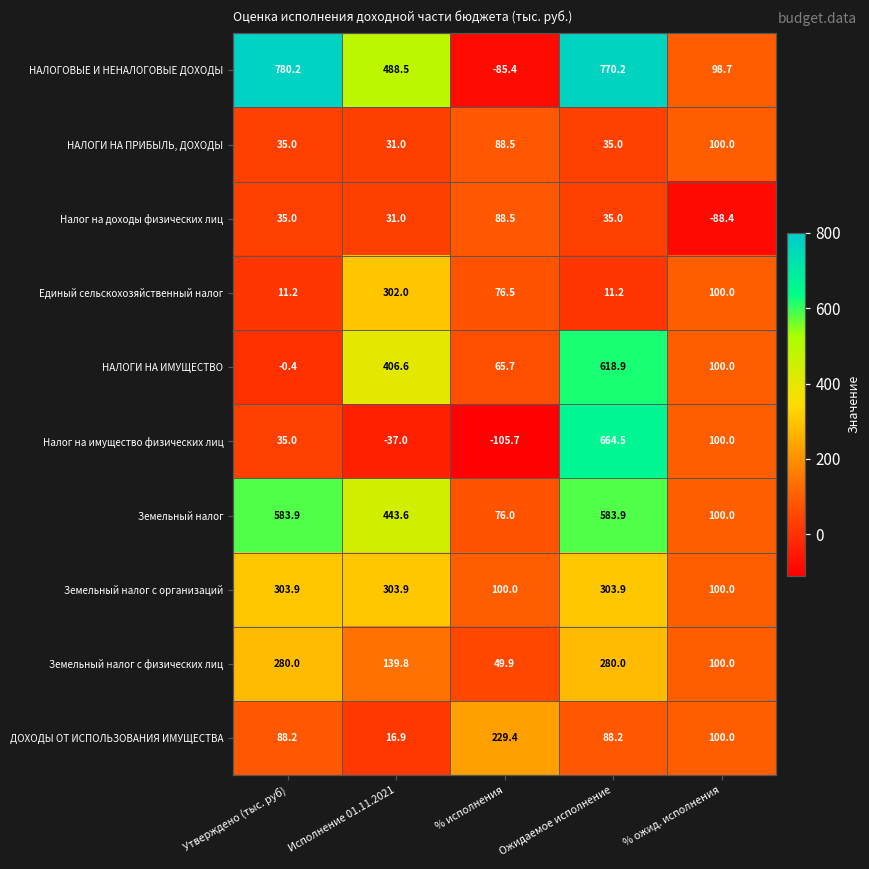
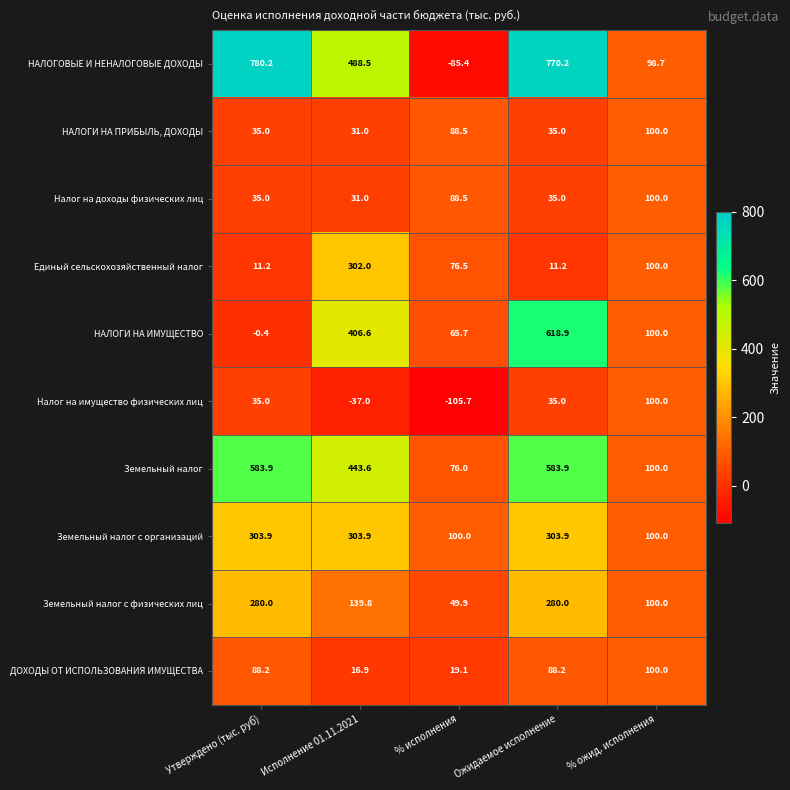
Налог на доходы физических лиц, % ожид. исполнения: -88.4 -> 100.0
Налог на имущество физических лиц, Ожидаемое исполнение: 664.5 -> 35.0
ДОХОДЫ ОТ ИСПОЛЬЗОВАНИЯ ИМУЩЕСТВА, % исполнения: 229.4 -> 19.1
